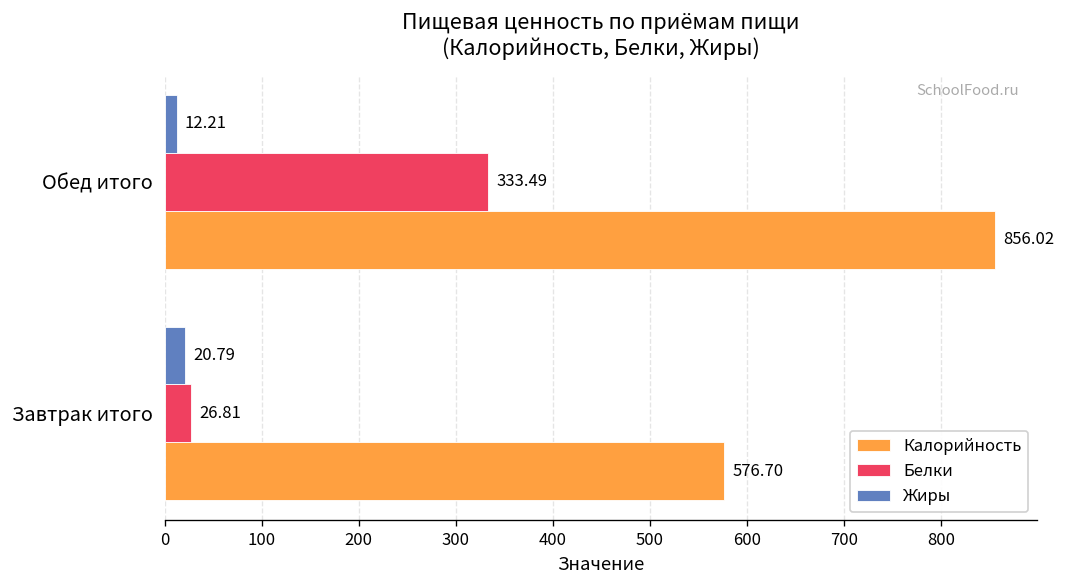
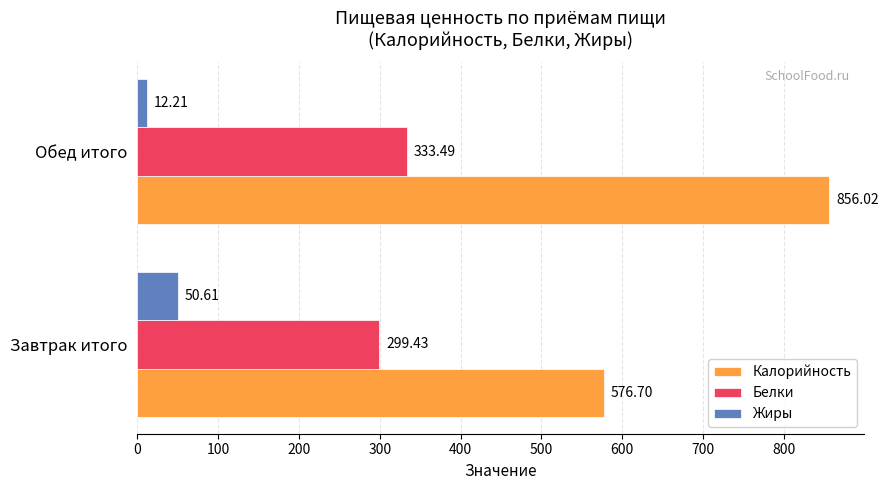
Жиры, Завтрак итого: 20.79 -> 50.61
Белки, Завтрак итого: 26.81 -> 299.43
